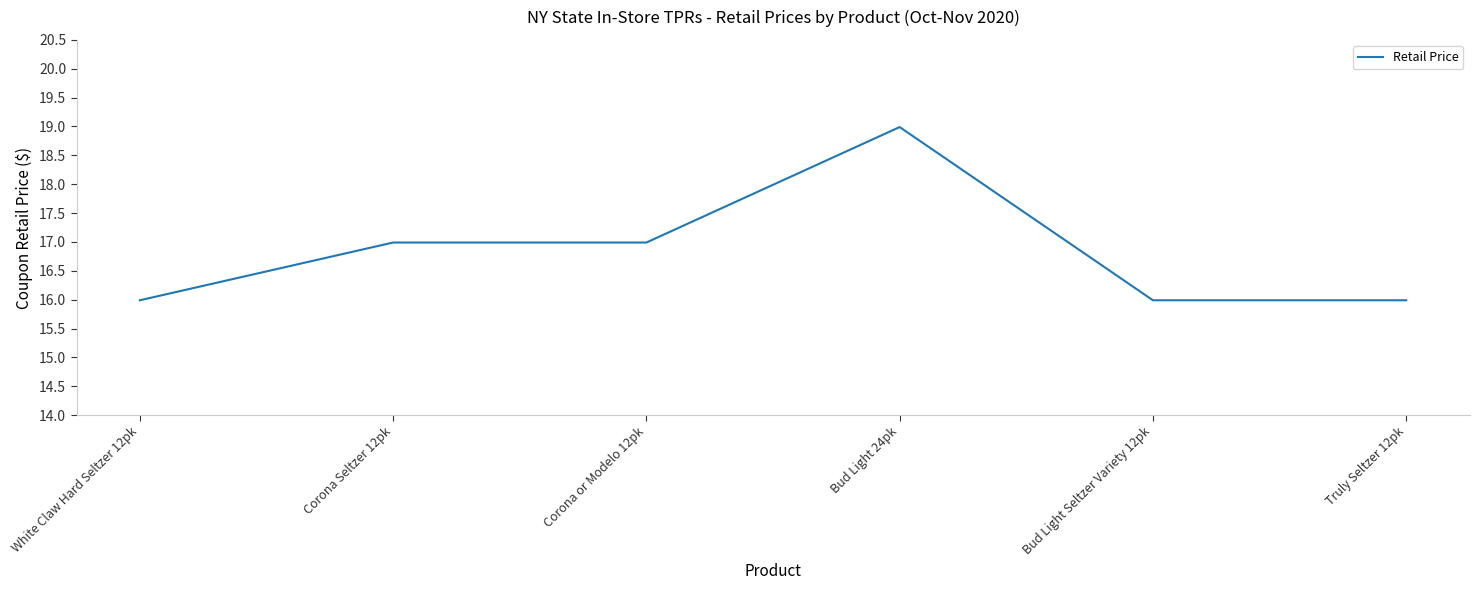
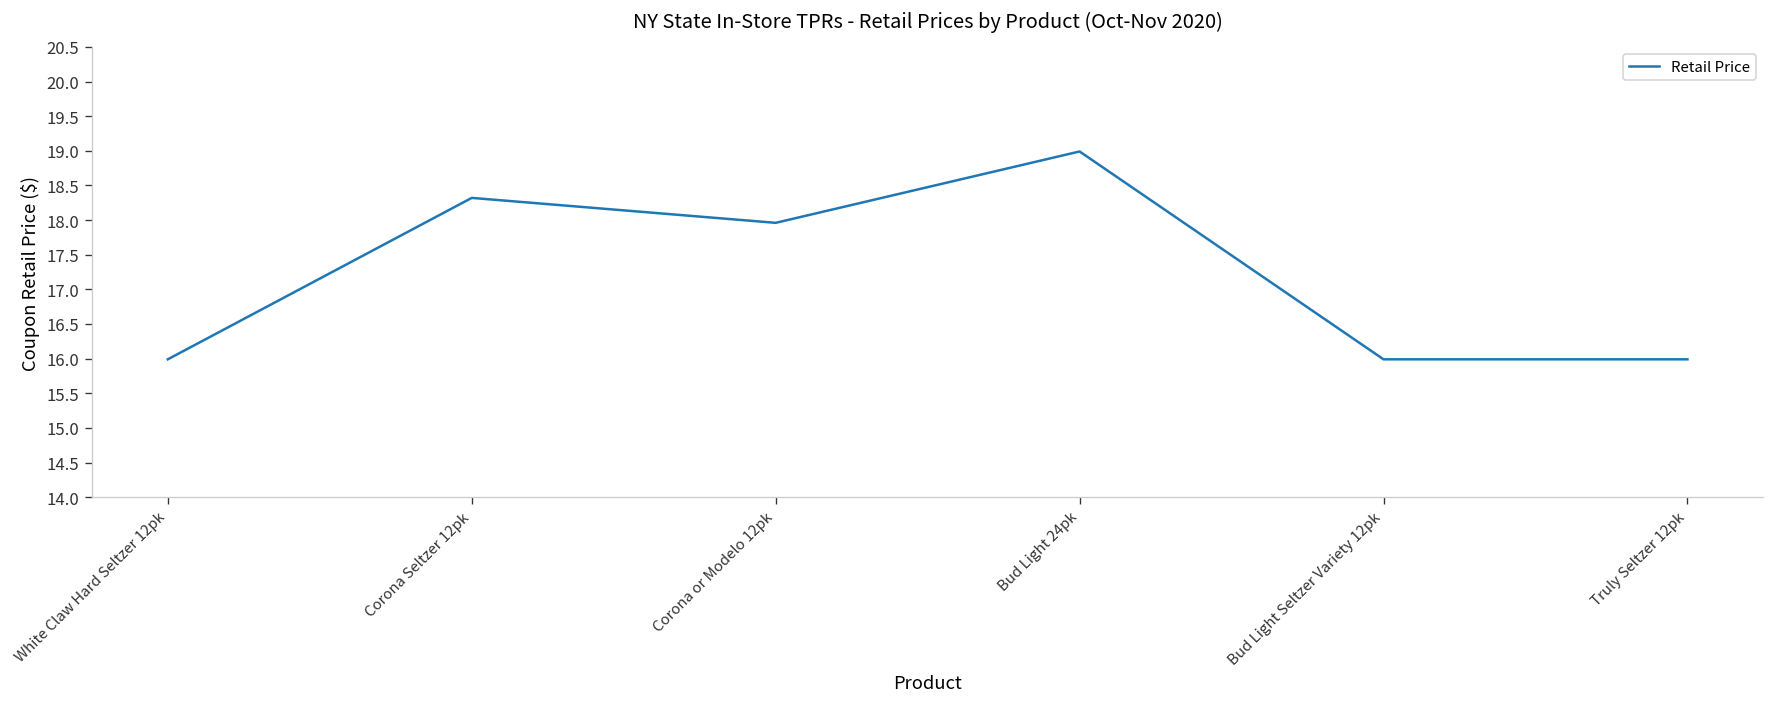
Corona Seltzer 12pk: 17.0 -> 18.3
Corona or Modelo 12pk: 17.0 -> 18.0
